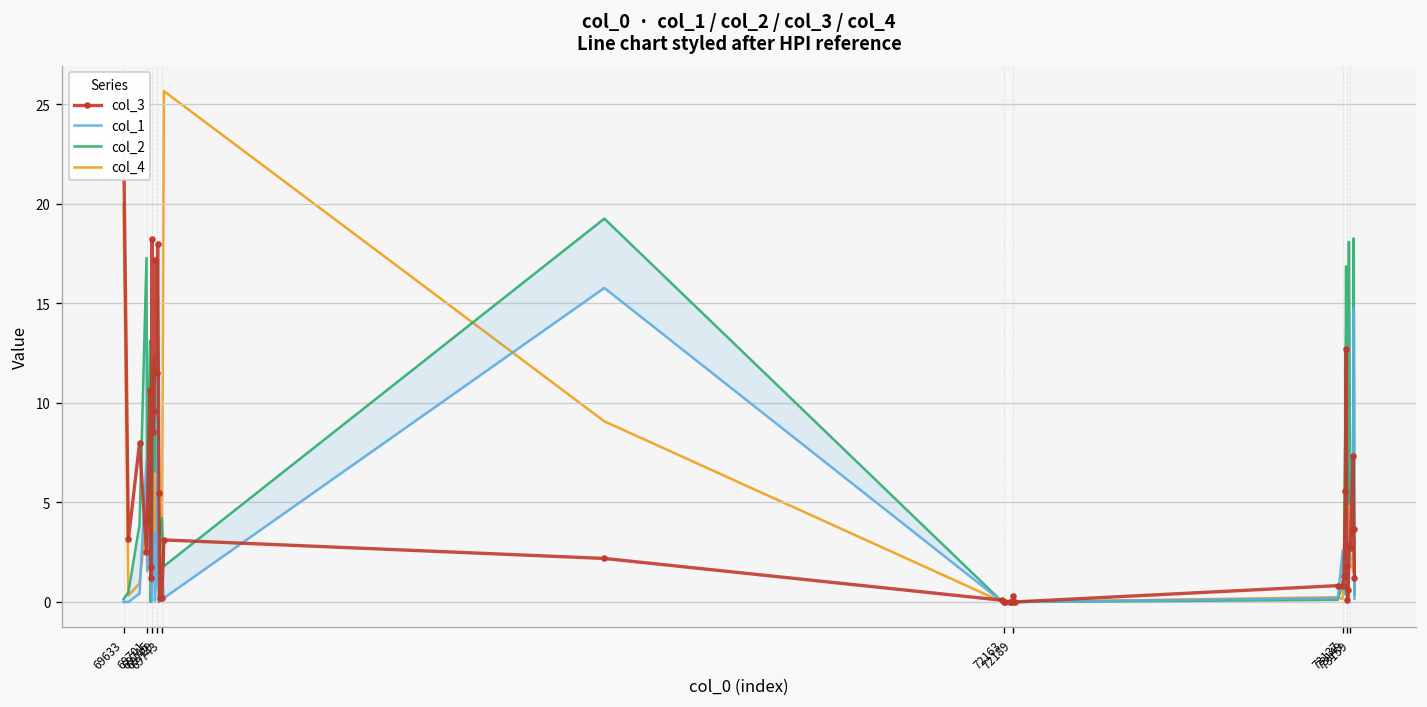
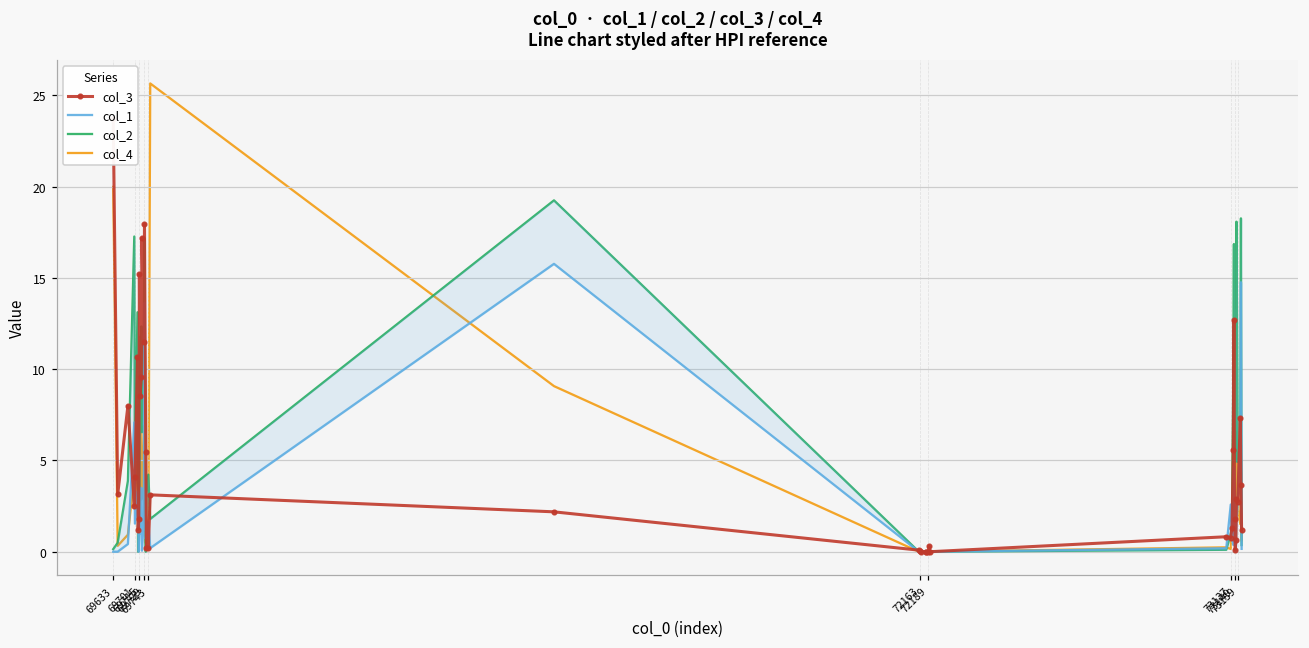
col_3, 69715: 18.2 -> 15.2
